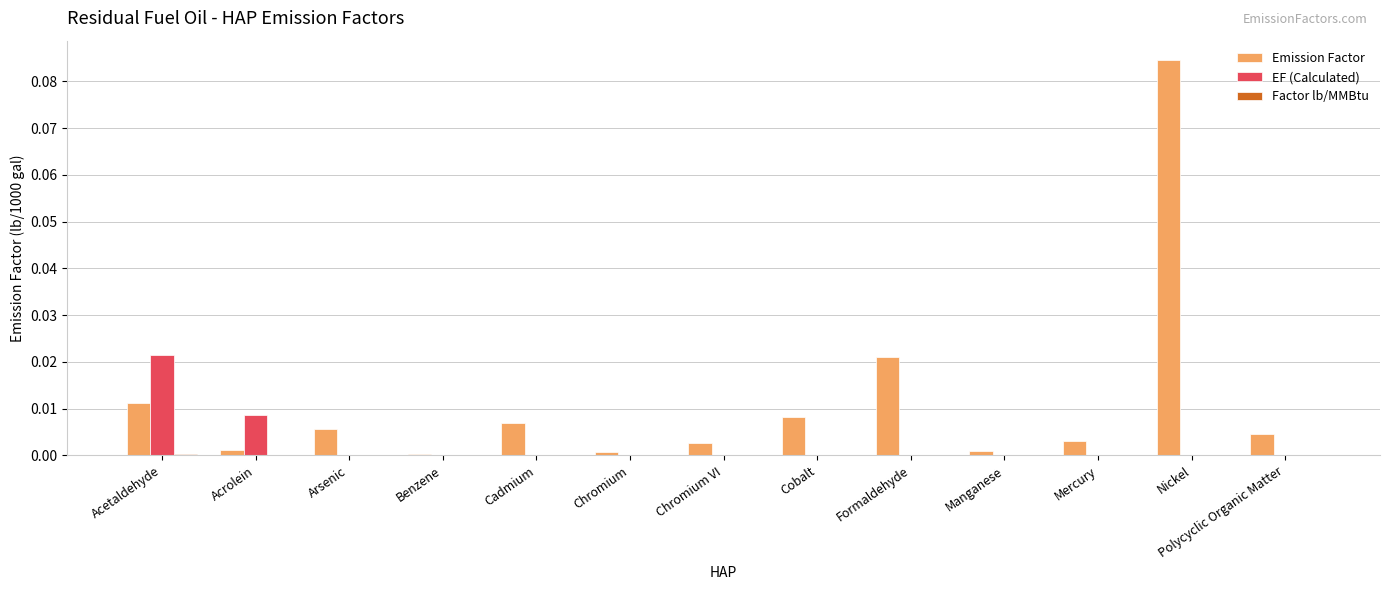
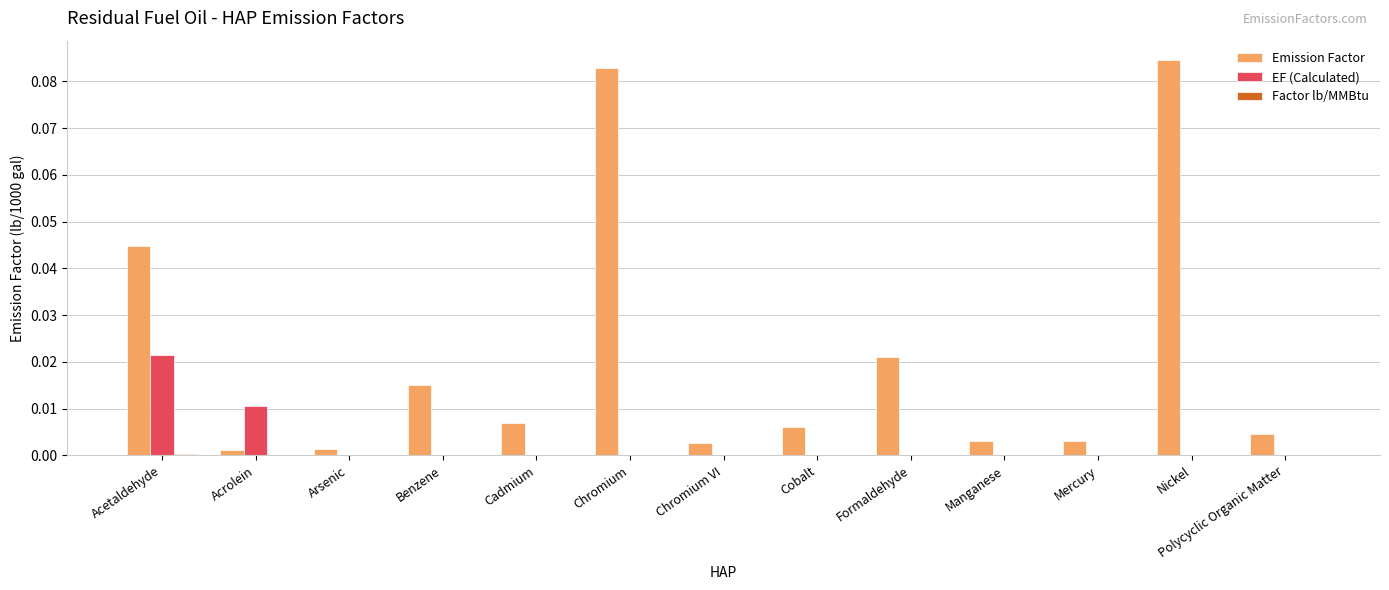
Emission Factor, Acetaldehyde: 0.011 -> 0.045
EF (Calculated), Acrolein: 0.009 -> 0.011
Emission Factor, Arsenic: 0.006 -> 0.001
Emission Factor, Benzene: 0.000 -> 0.015
Emission Factor, Chromium: 0.001 -> 0.083
Emission Factor, Cobalt: 0.008 -> 0.006
Emission Factor, Manganese: 0.001 -> 0.003
